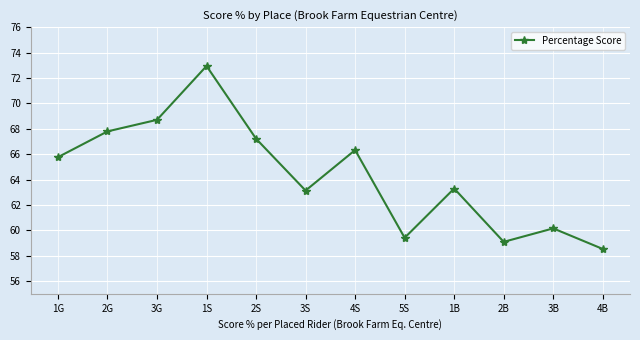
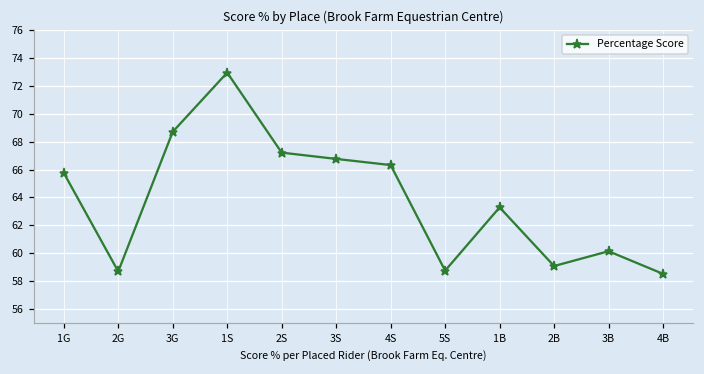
2G: 67.8 -> 58.7
3S: 63.1 -> 66.8
5S: 59.4 -> 58.8
